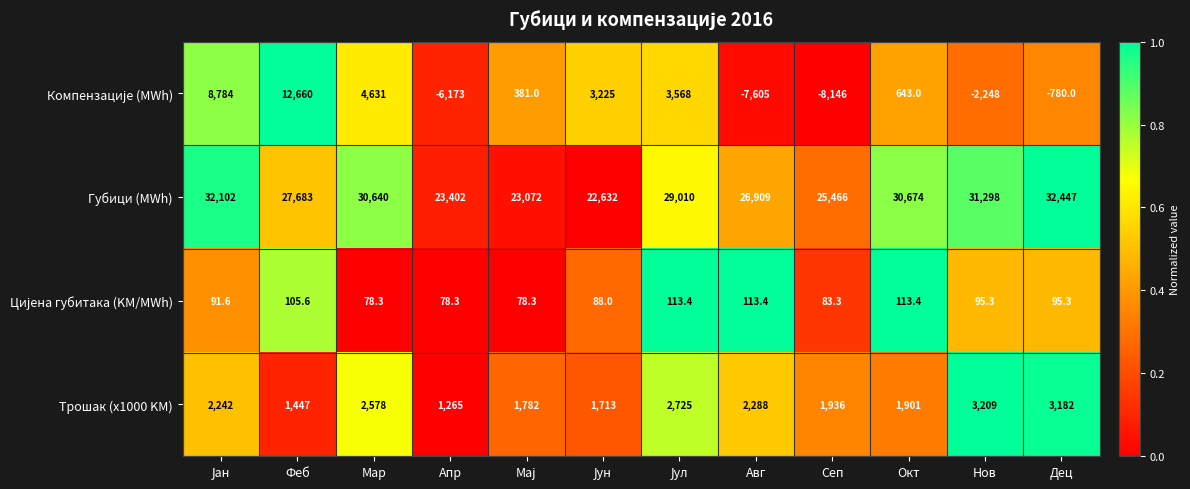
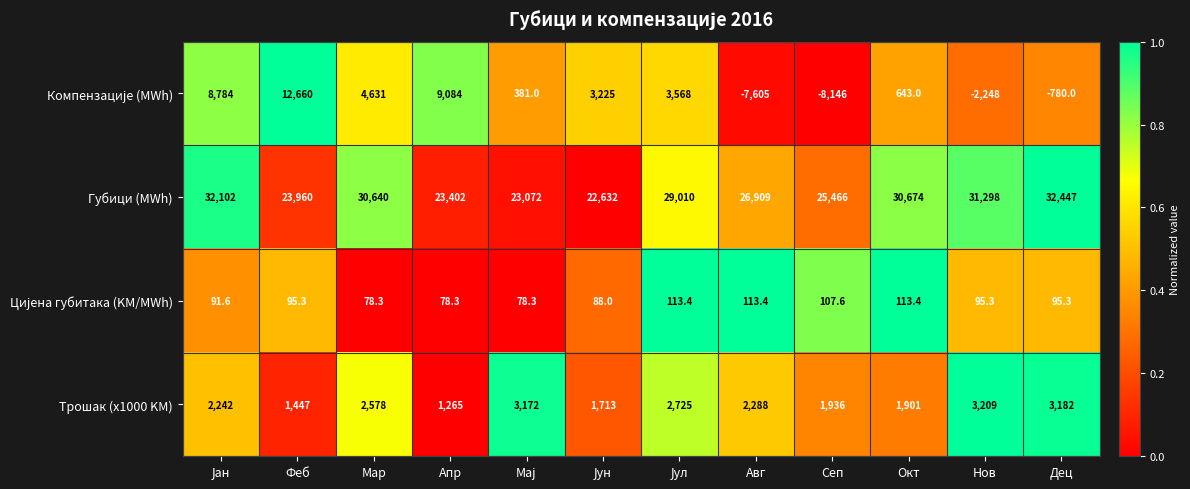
Компензације (MWh), Апр: -6,173 -> 9,084
Губици (MWh), Феб: 27,683 -> 23,960
Цијена губитака (KM/MWh), Феб: 105.6 -> 95.3
Цијена губитака (KM/MWh), Сеп: 83.3 -> 107.6
Трошак (x1000 KM), Мај: 1,782 -> 3,172
